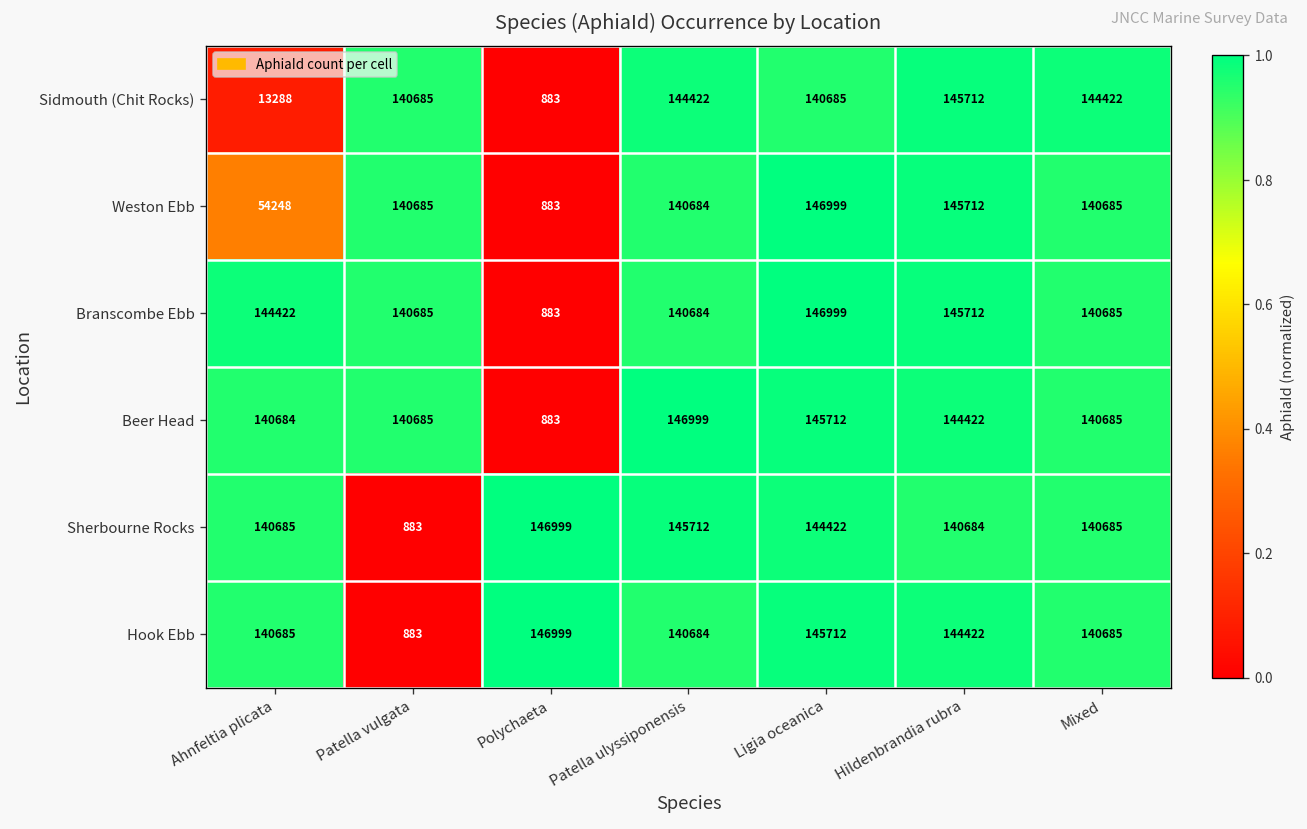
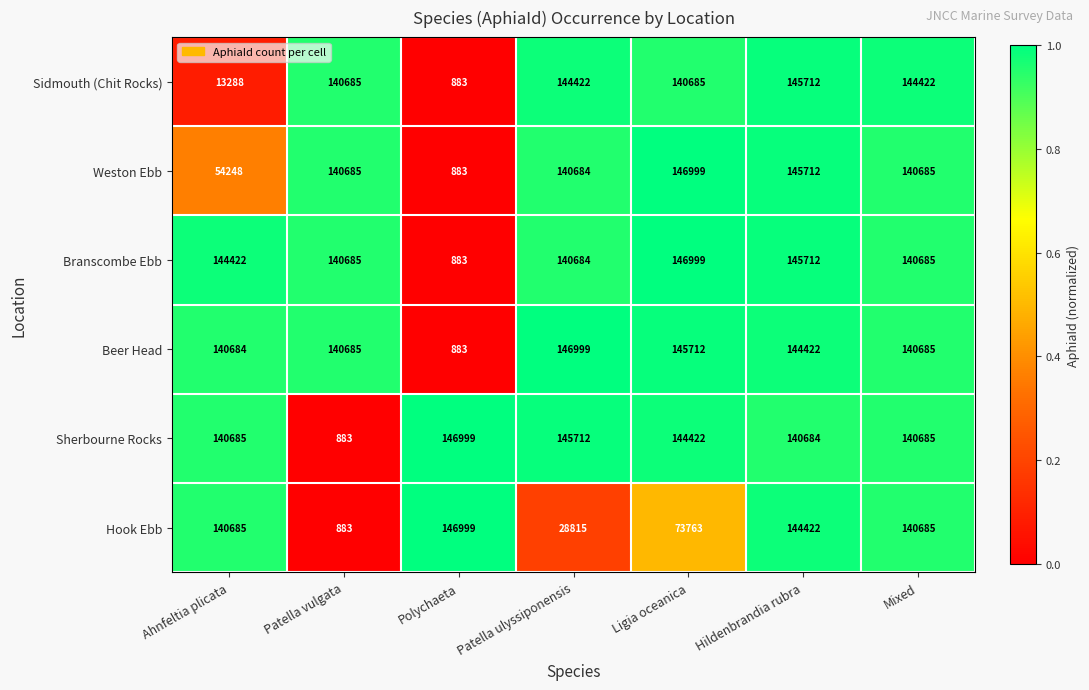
Hook Ebb, Patella ulyssiponensis: 140684 -> 28815
Hook Ebb, Ligia oceanica: 145712 -> 73763
